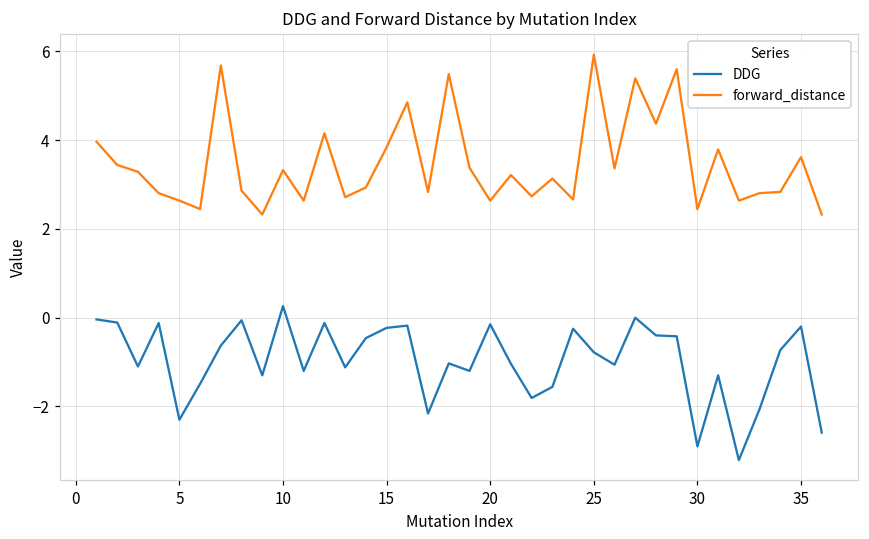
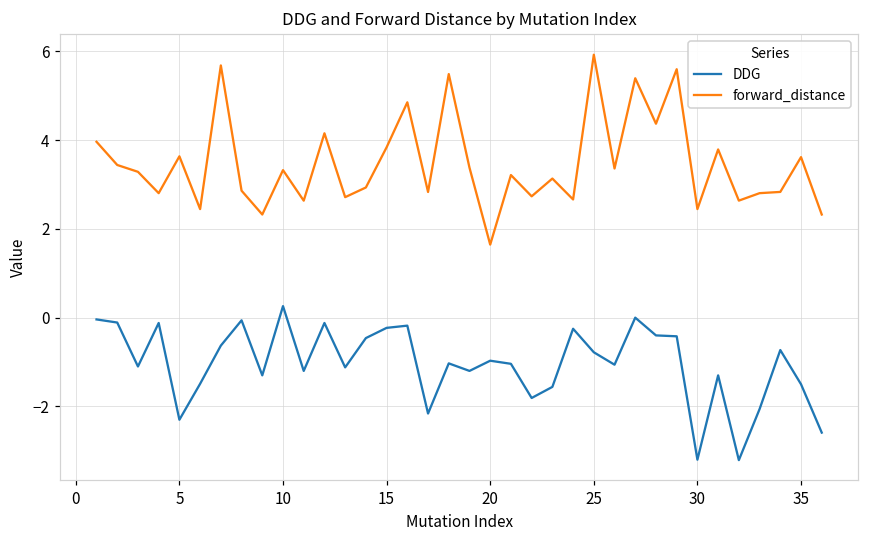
forward_distance, 5: 2.6 -> 3.6
DDG, 20: -0.2 -> -1.0
forward_distance, 20: 2.6 -> 1.6
DDG, 30: -2.9 -> -3.2
DDG, 35: -0.2 -> -1.5
